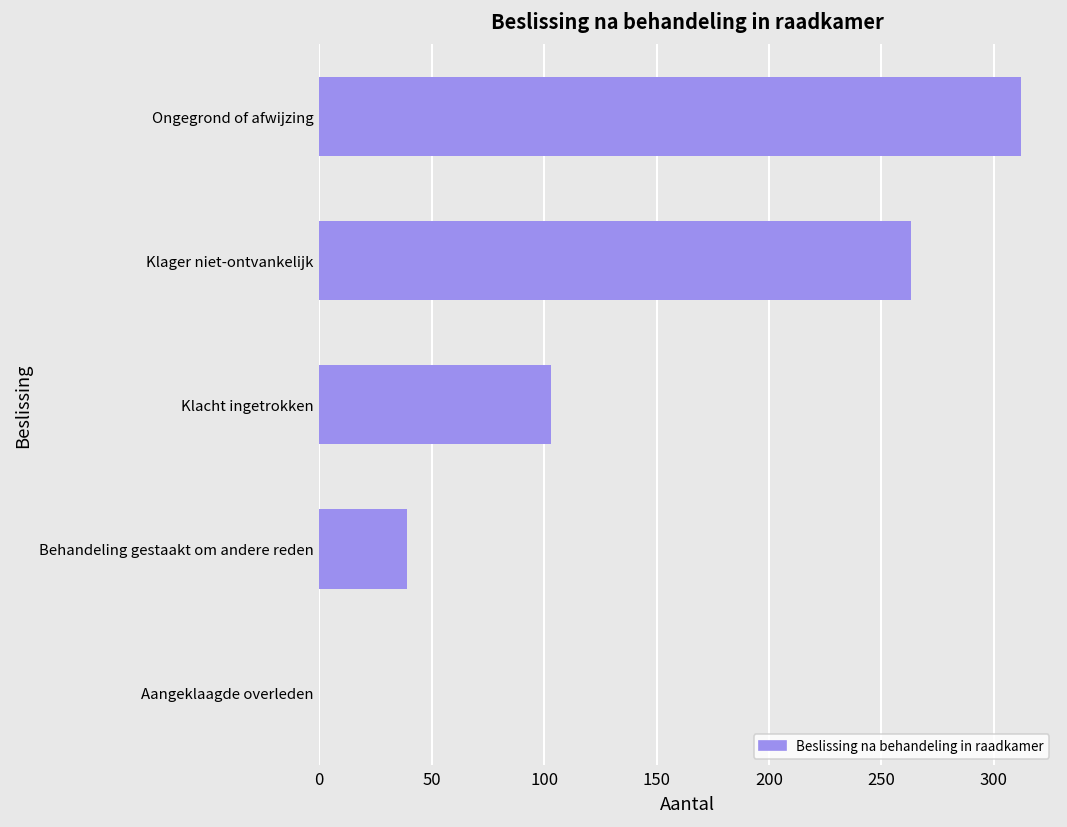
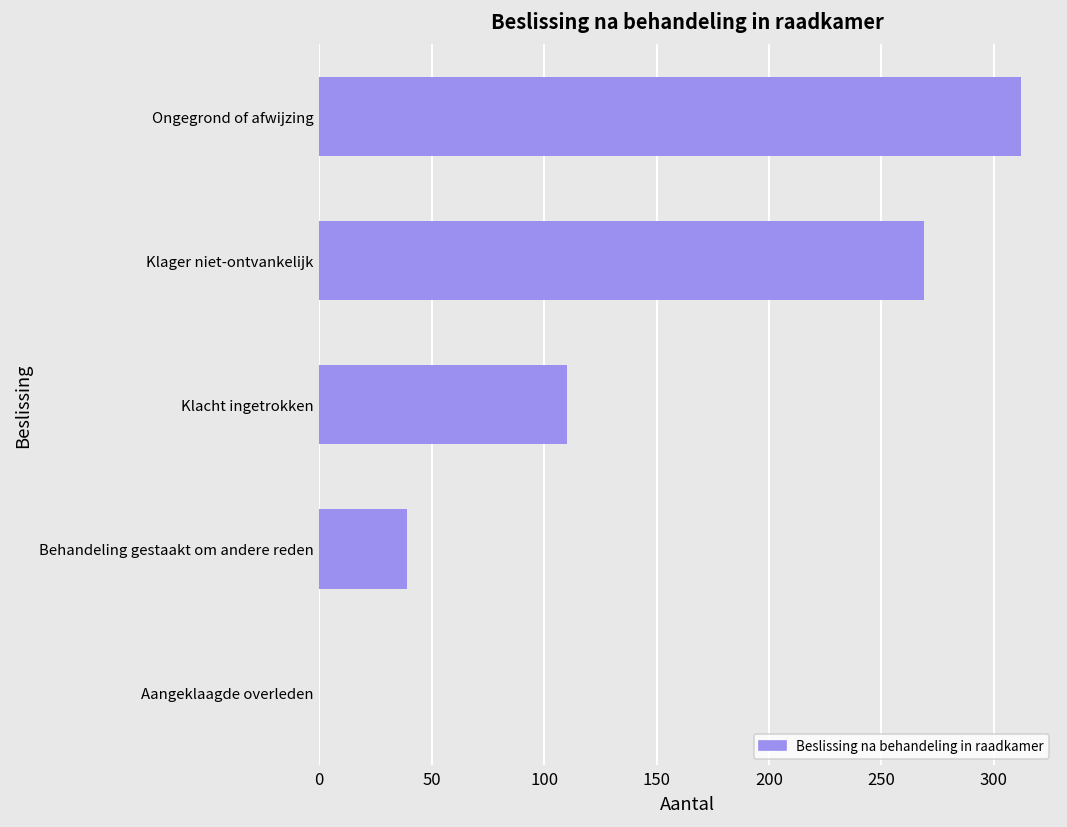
Klager niet-ontvankelijk: 263 -> 269
Klacht ingetrokken: 103 -> 110
